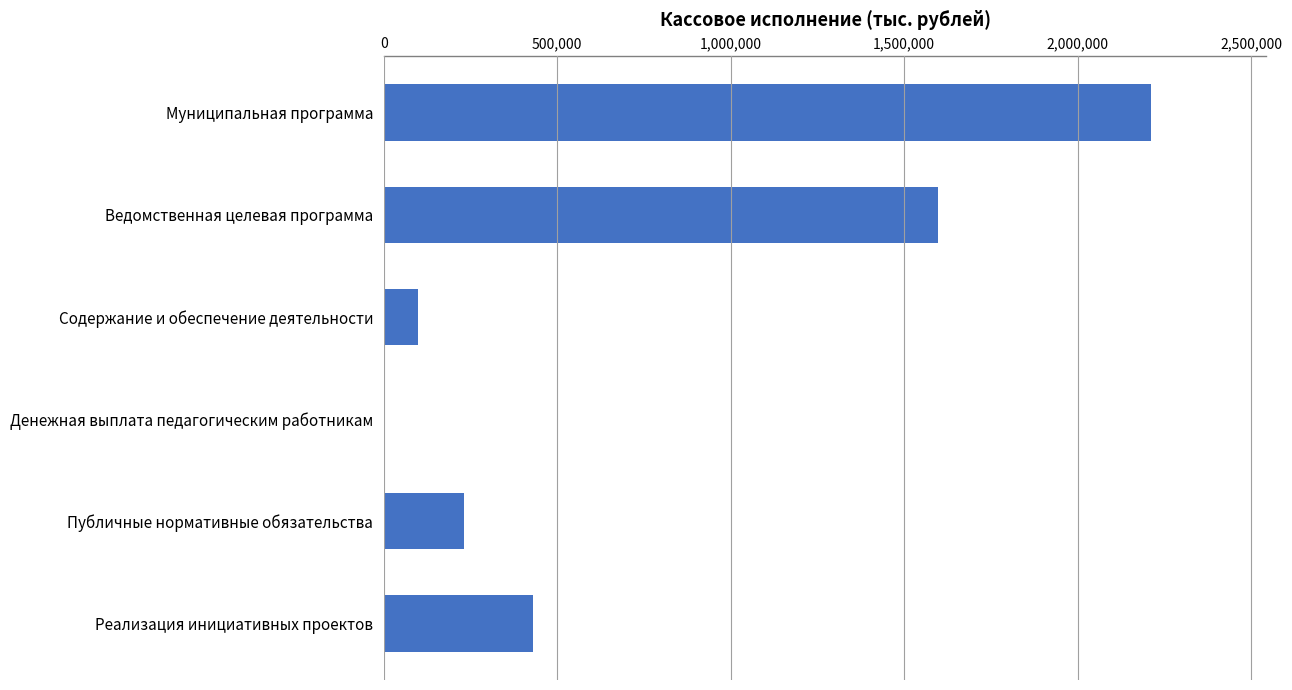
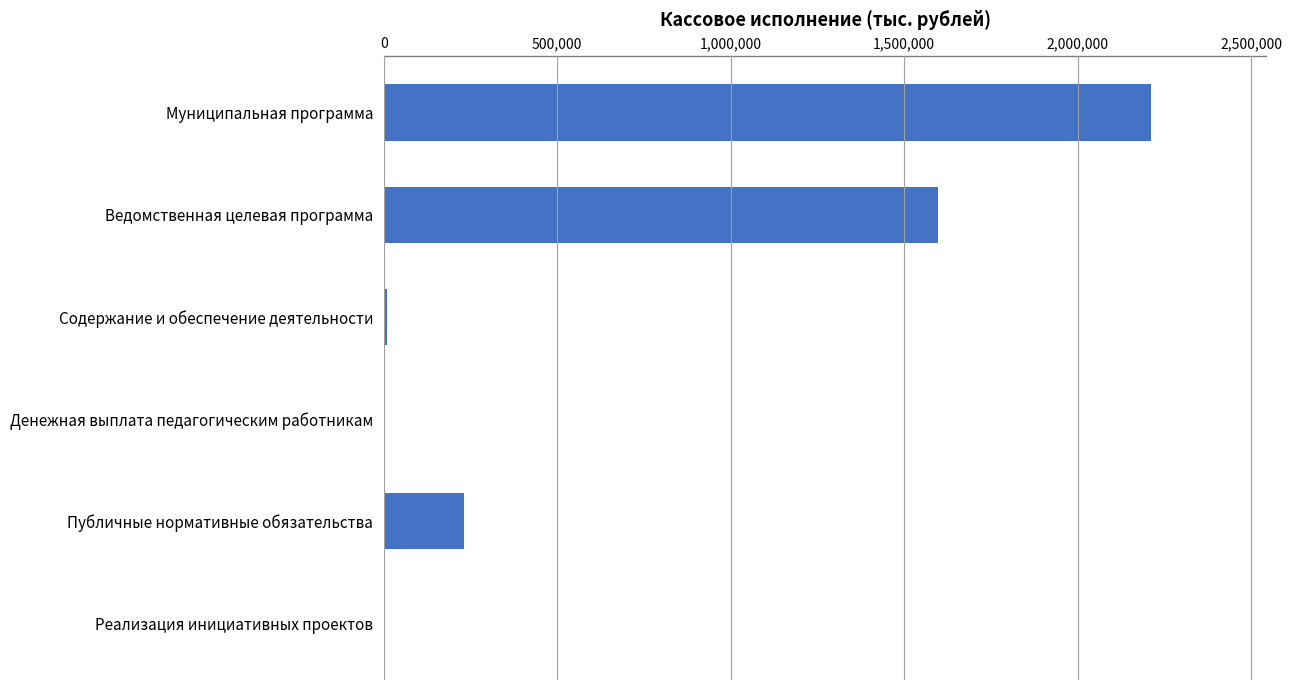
Содержание и обеспечение деятельности: 100,000 -> 10,000
Реализация инициативных проектов: 430,000 -> 0
